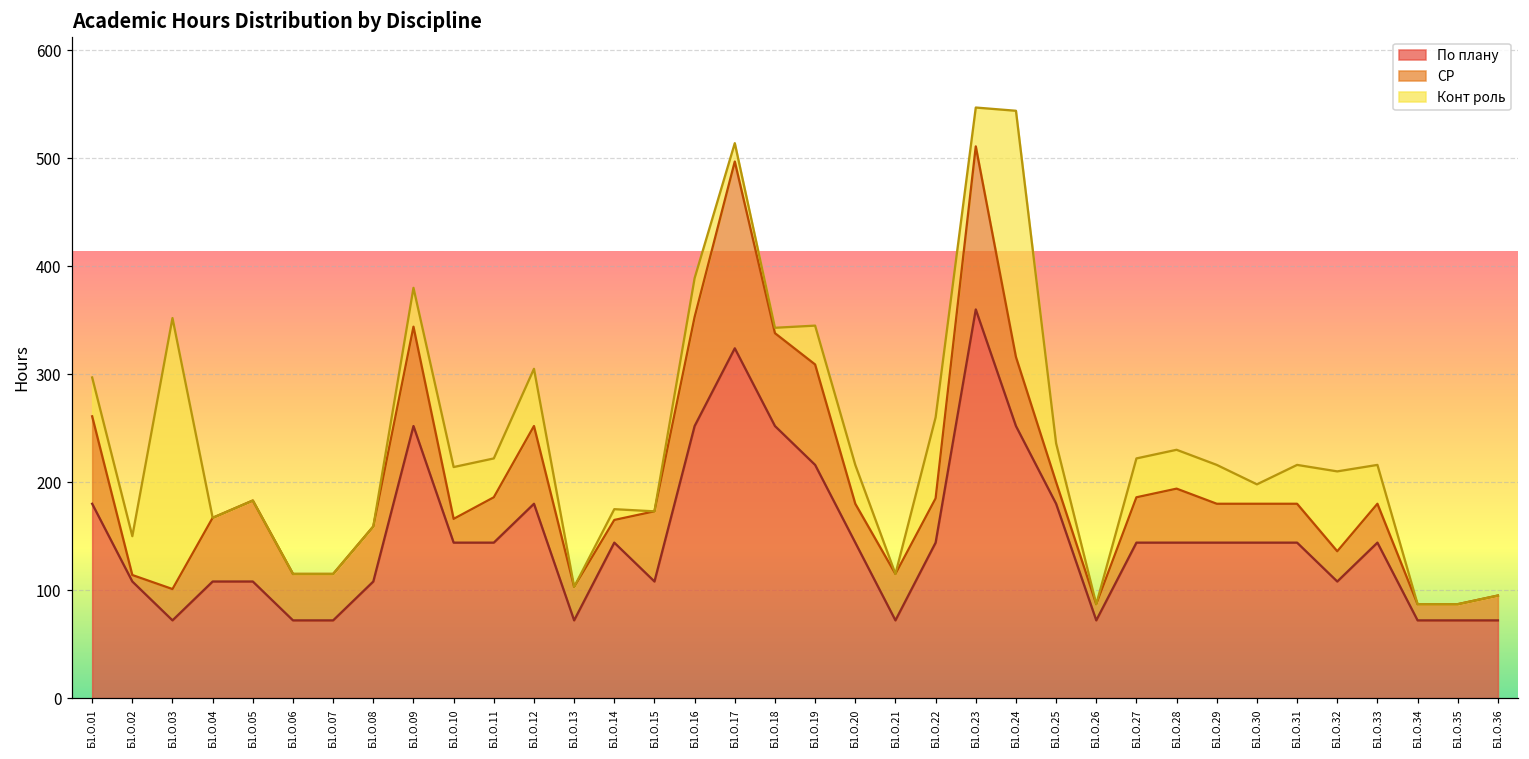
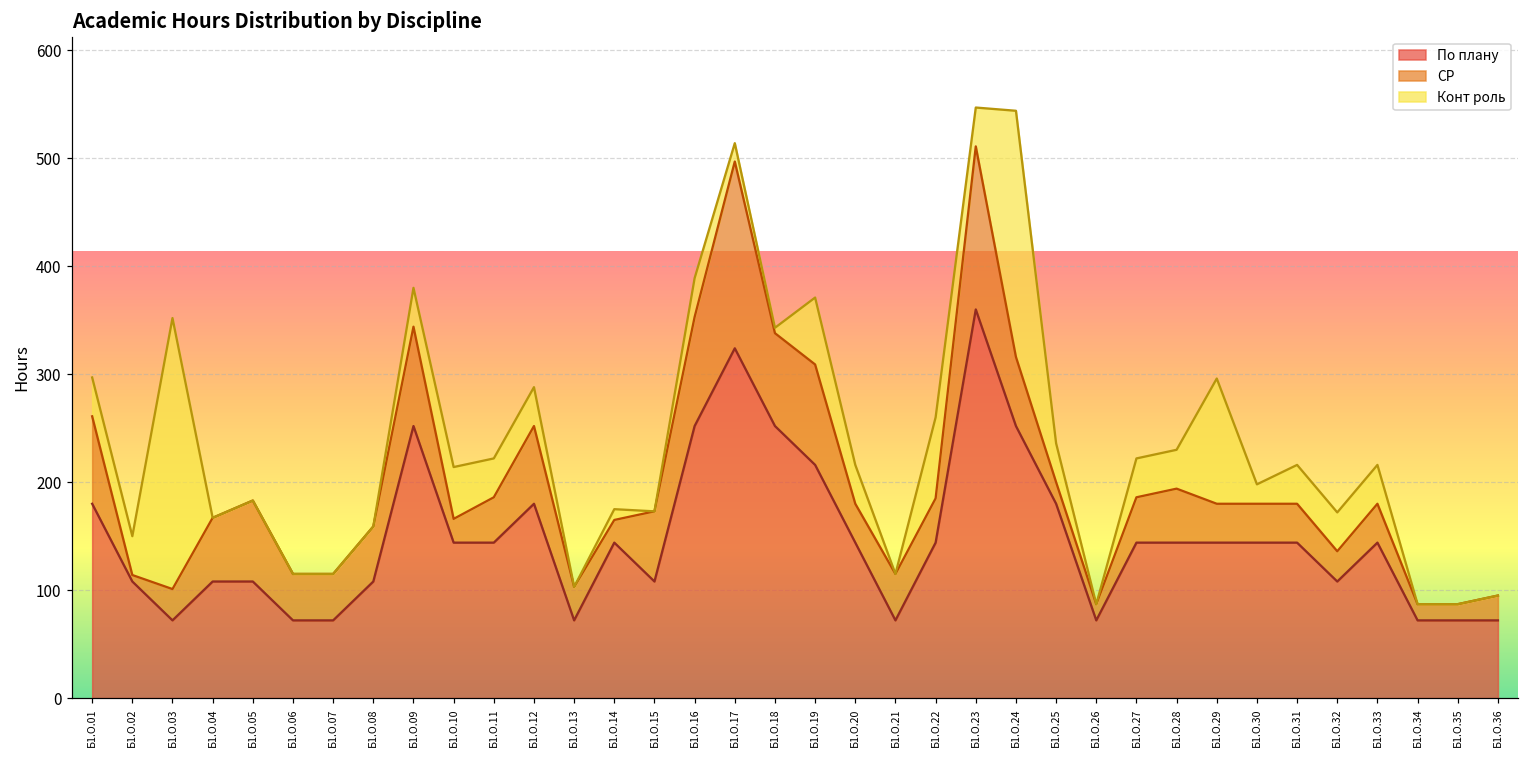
Конт роль, Б1.О.12: 50 -> 40
Конт роль, Б1.О.19: 40 -> 60
Конт роль, Б1.О.29: 40 -> 120
Конт роль, Б1.О.32: 70 -> 40
